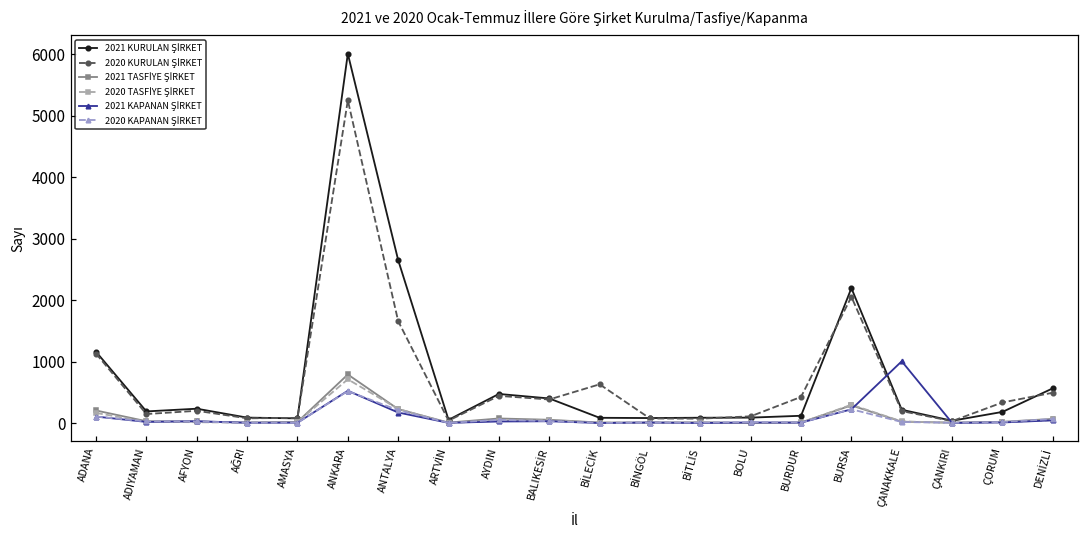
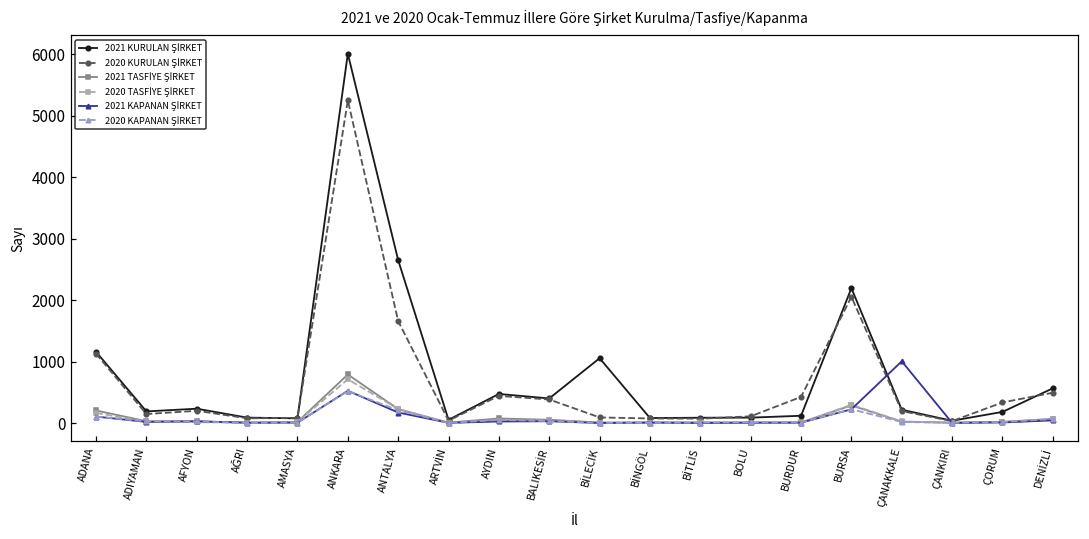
2021 KURULAN ŞİRKET, BİLECİK: 100 -> 1100
2020 KURULAN ŞİRKET, BİLECİK: 600 -> 100
